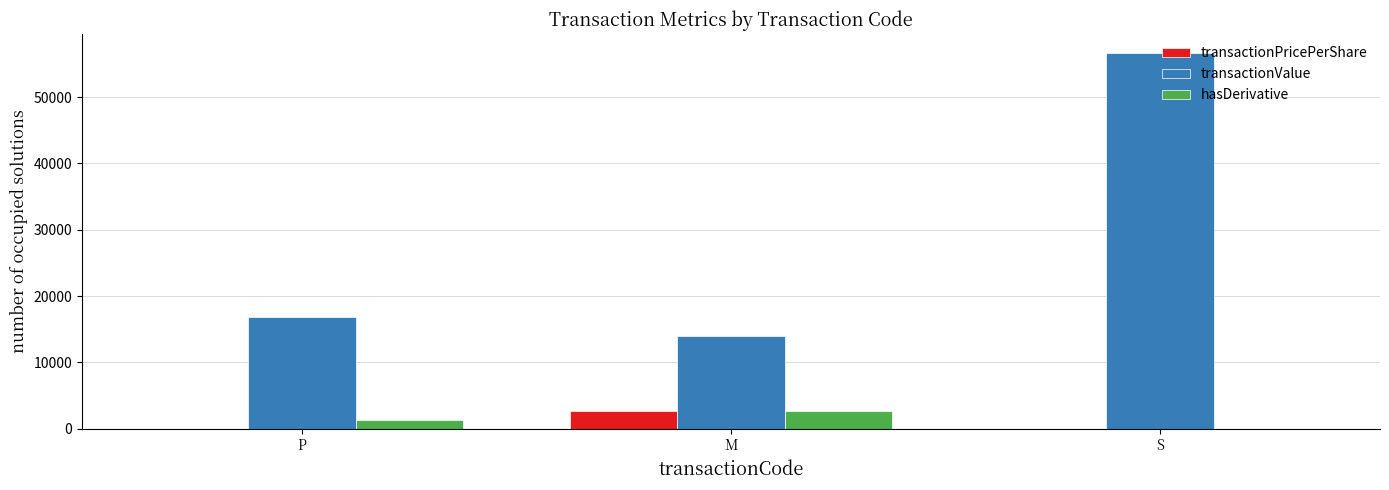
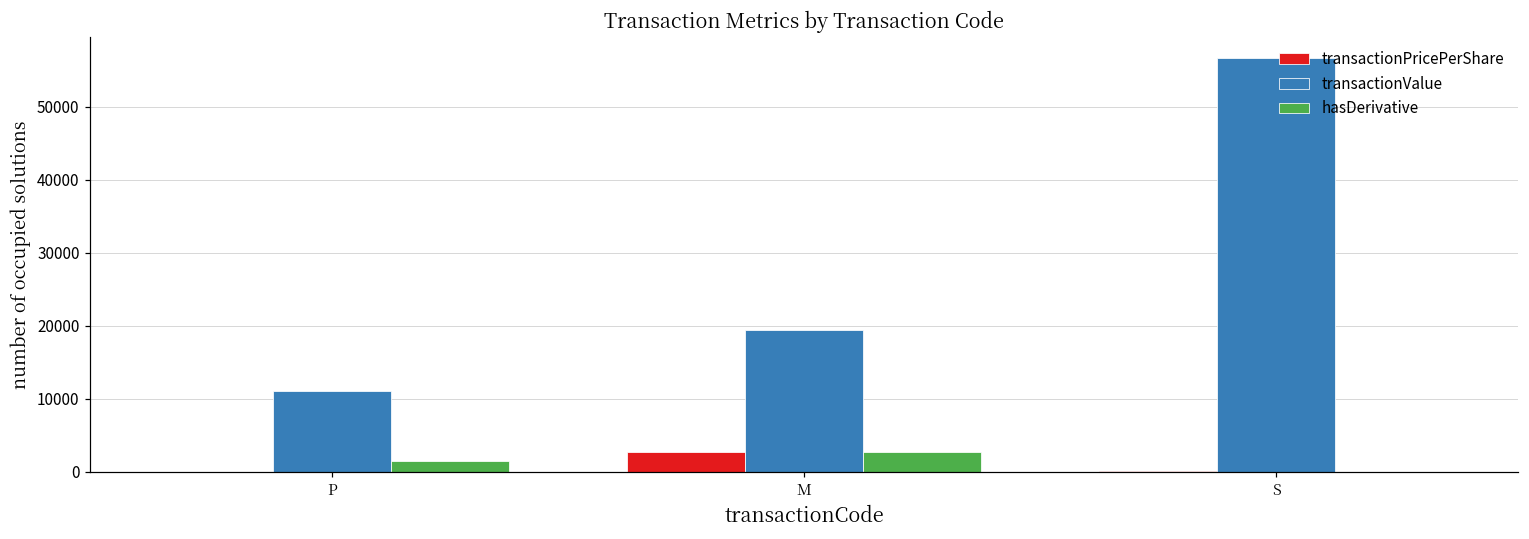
transactionValue, P: 17000 -> 11000
transactionValue, M: 14000 -> 19000
